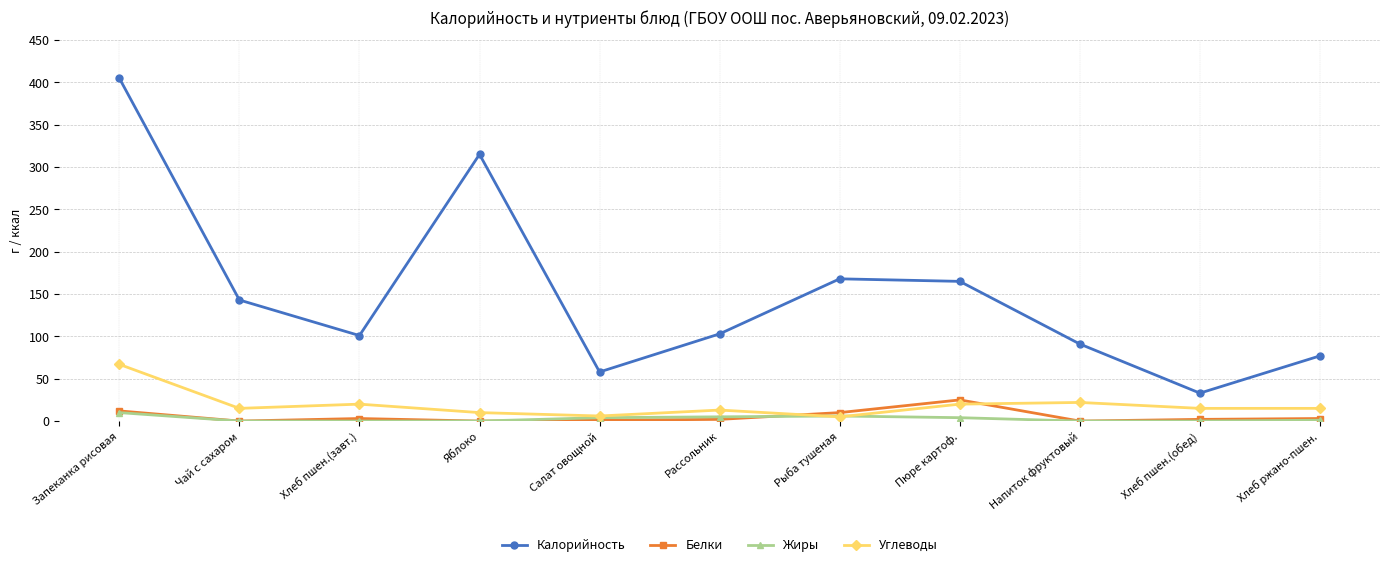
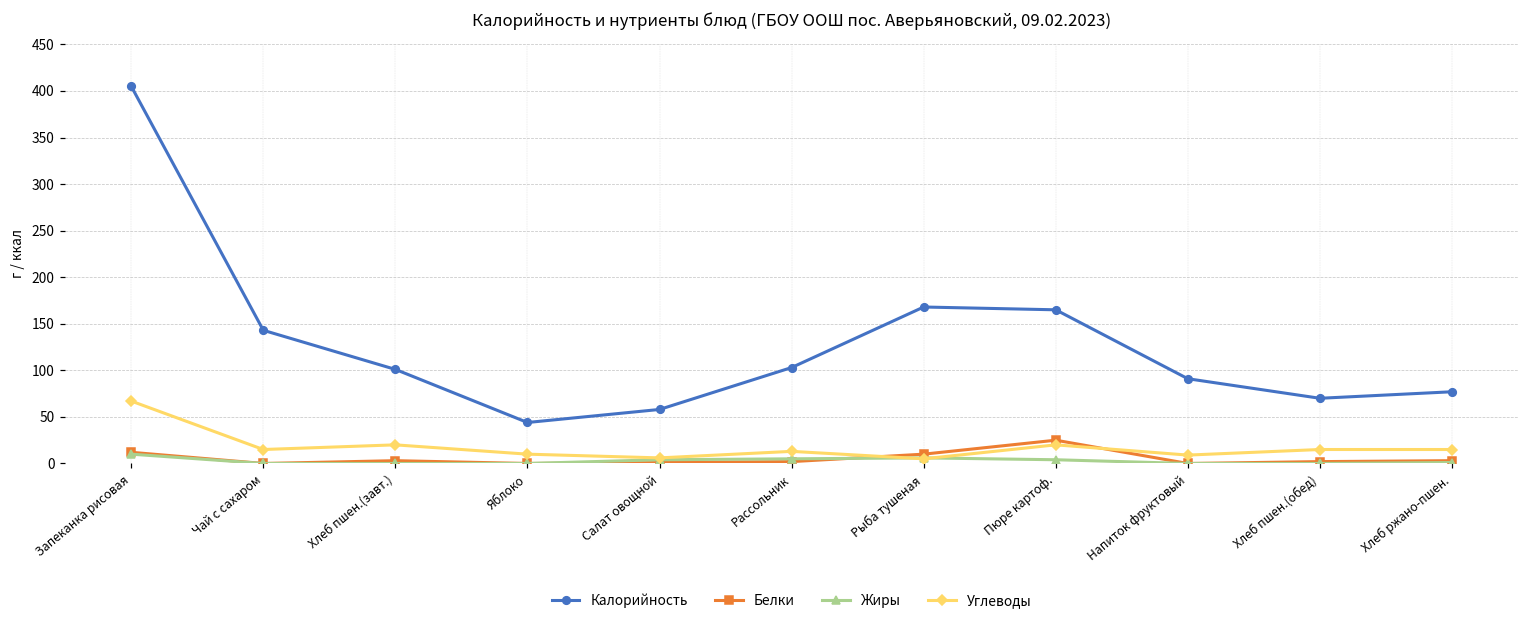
Калорийность, Яблоко: 320 -> 40
Углеводы, Напиток фруктовый: 20 -> 10
Калорийность, Хлеб пшен.(обед): 30 -> 70
